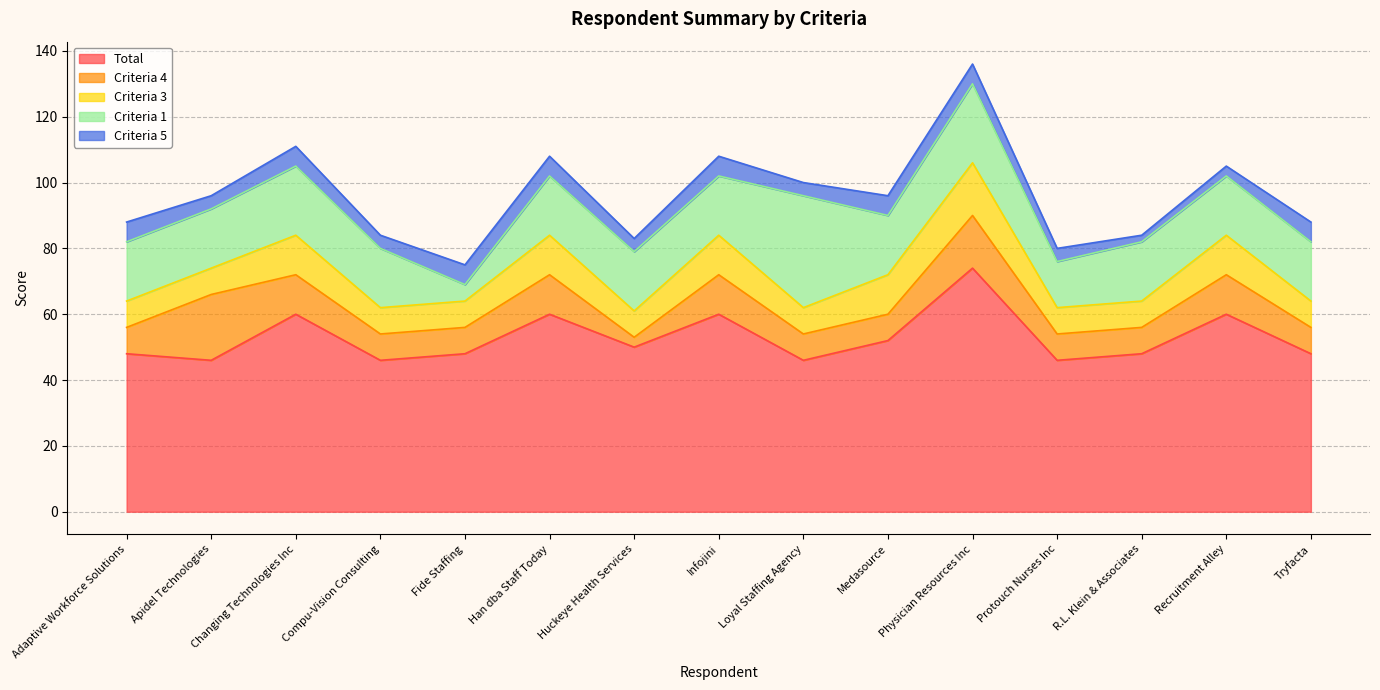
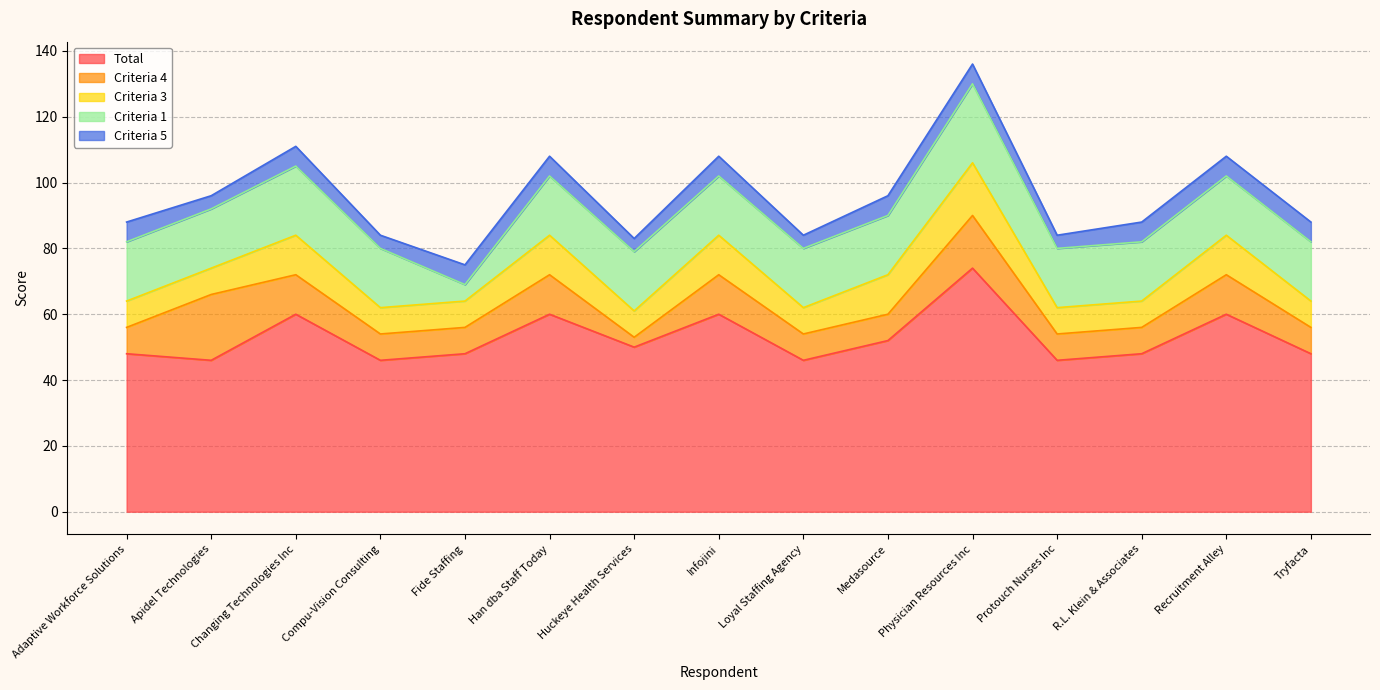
Criteria 1, Loyal Staffing Agency: 34 -> 18
Criteria 1, Protouch Nurses Inc: 14 -> 18
Criteria 5, R.L. Klein & Associates: 2 -> 6
Criteria 5, Recruitment Alley: 3 -> 6
